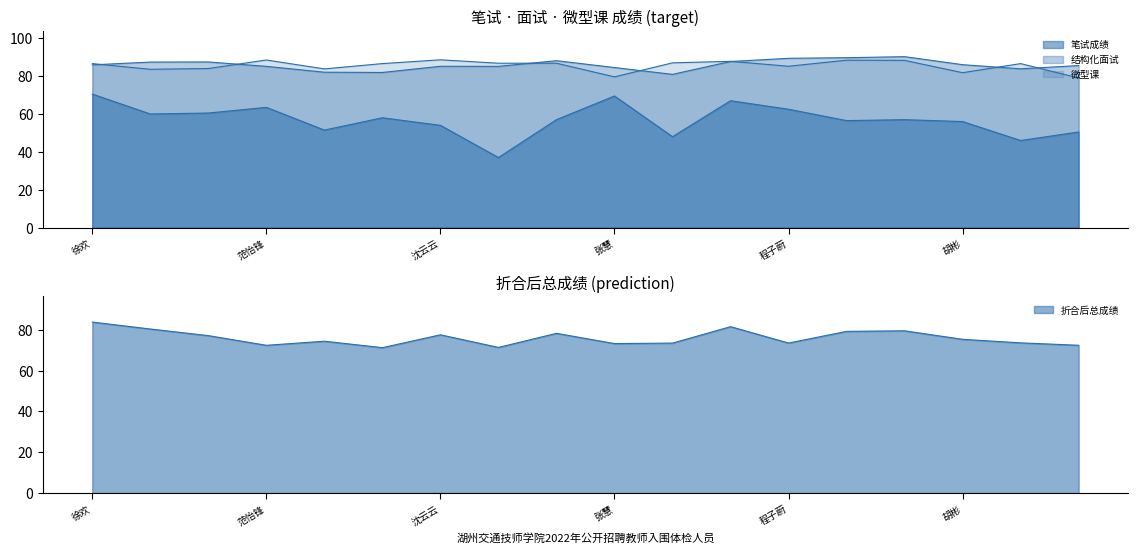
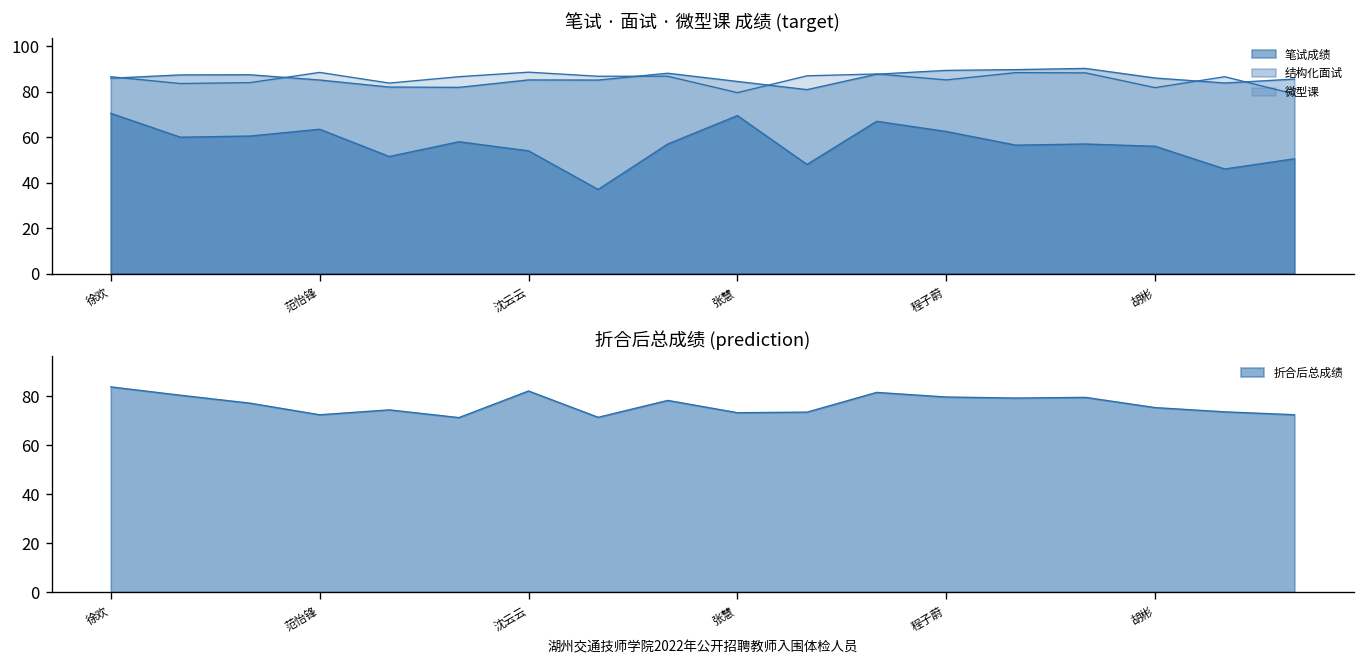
折合后总成绩 (prediction), 沈云云: 78 -> 82
折合后总成绩 (prediction), 程子蔚: 74 -> 80
